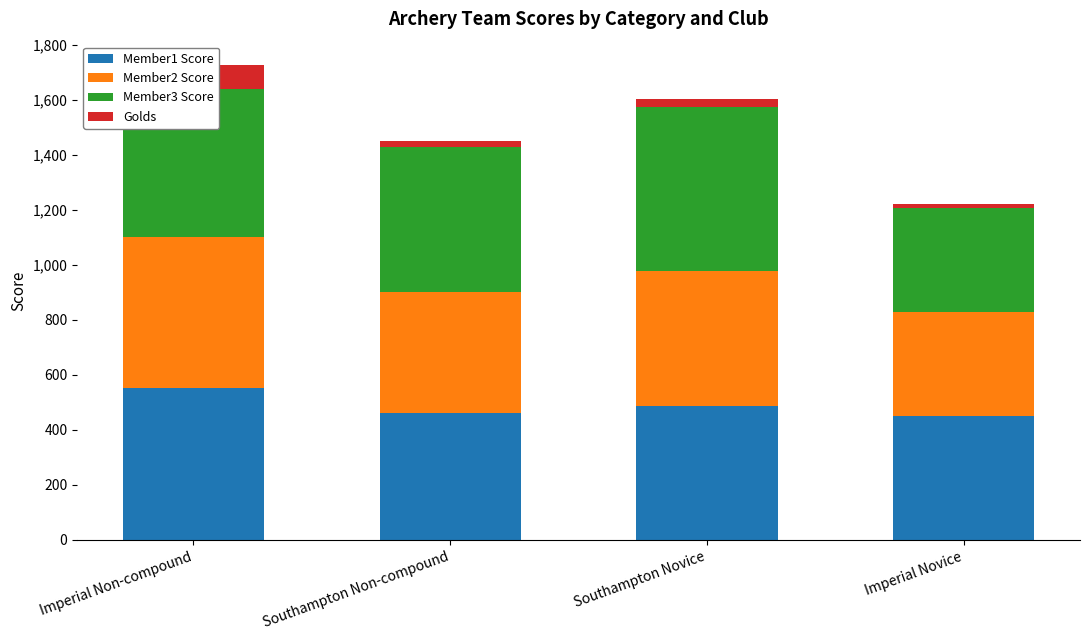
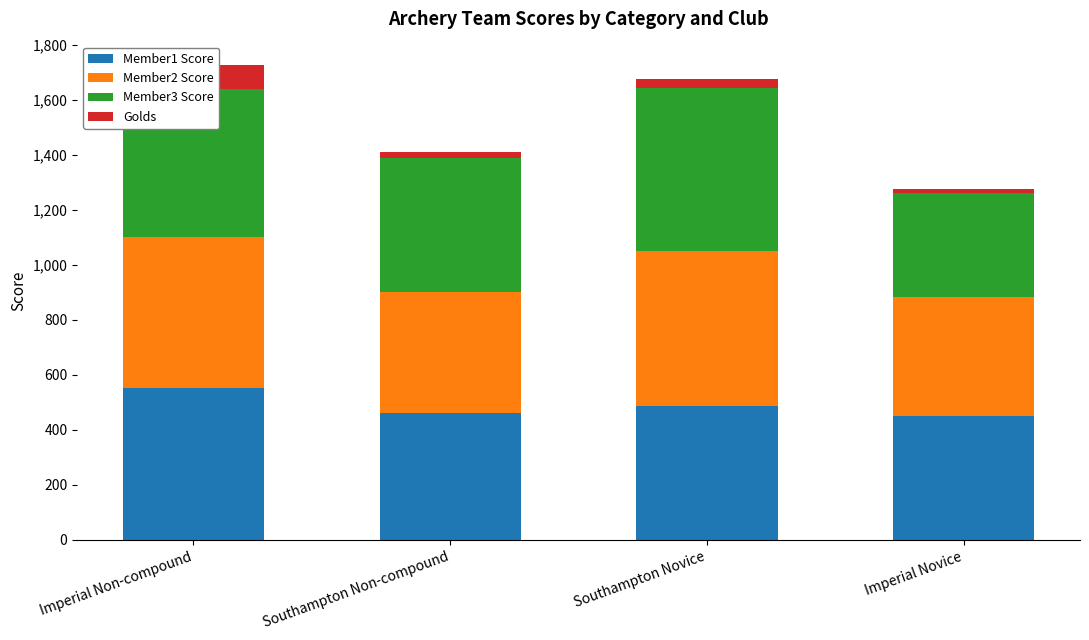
Member3 Score, Southampton Non-compound: 530 -> 490
Member2 Score, Southampton Novice: 490 -> 560
Member2 Score, Imperial Novice: 380 -> 430
